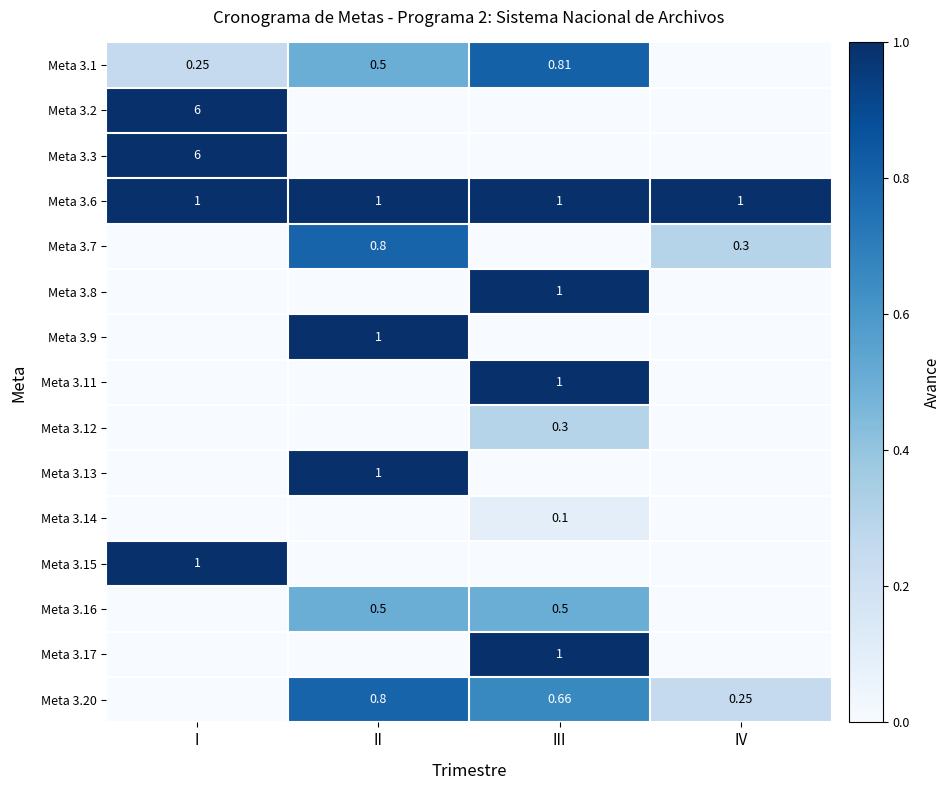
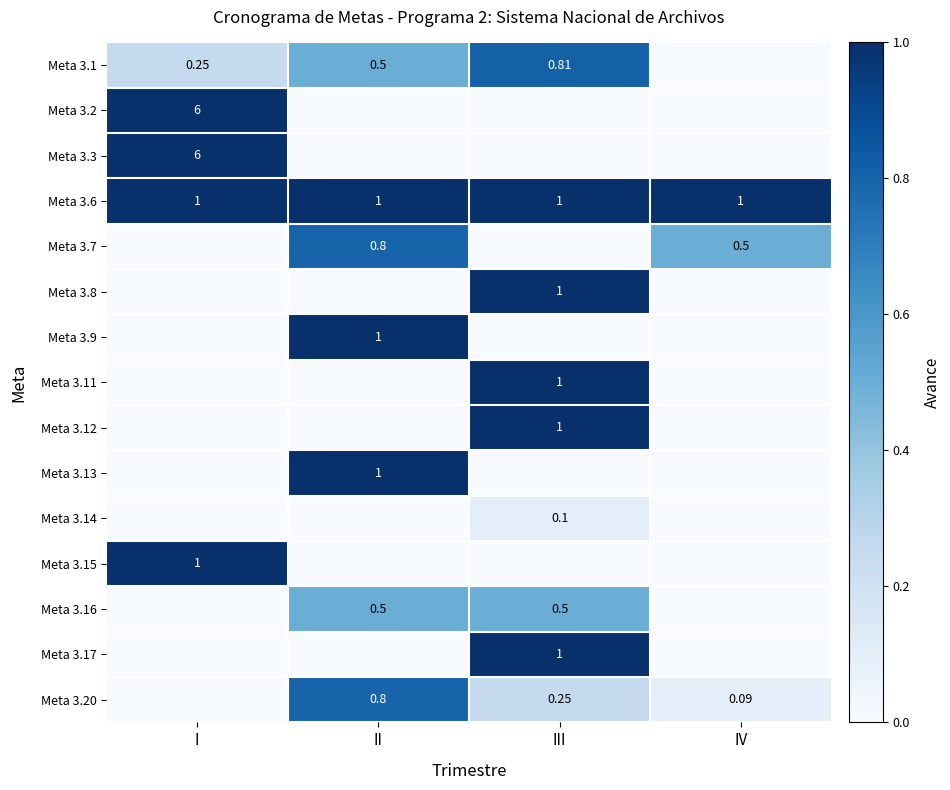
Meta 3.7, IV: 0.3 -> 0.5
Meta 3.12, III: 0.3 -> 1
Meta 3.20, III: 0.66 -> 0.25
Meta 3.20, IV: 0.25 -> 0.09
